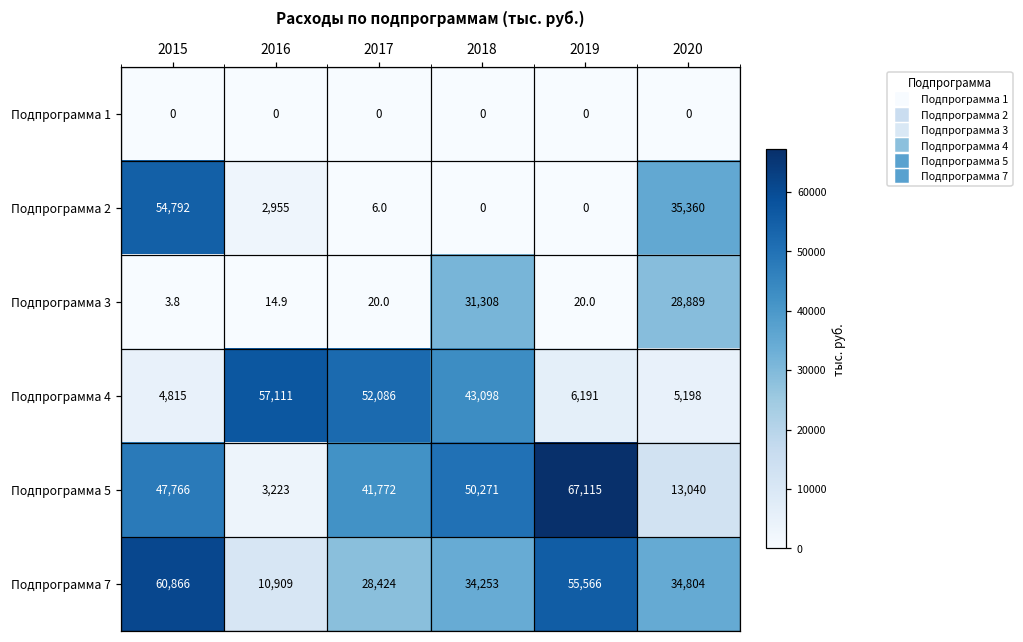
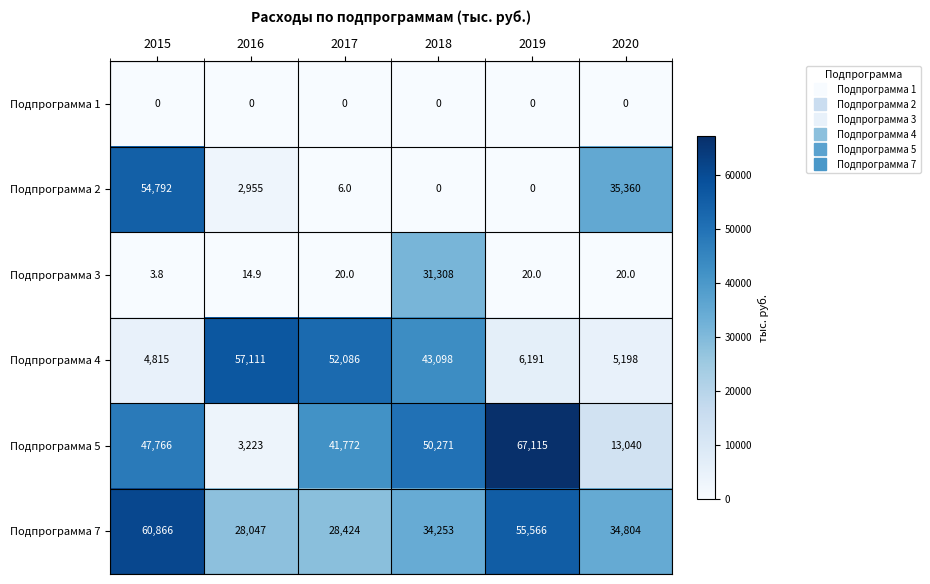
Подпрограмма 3, 2020: 28,889 -> 20.0
Подпрограмма 7, 2016: 10,909 -> 28,047
